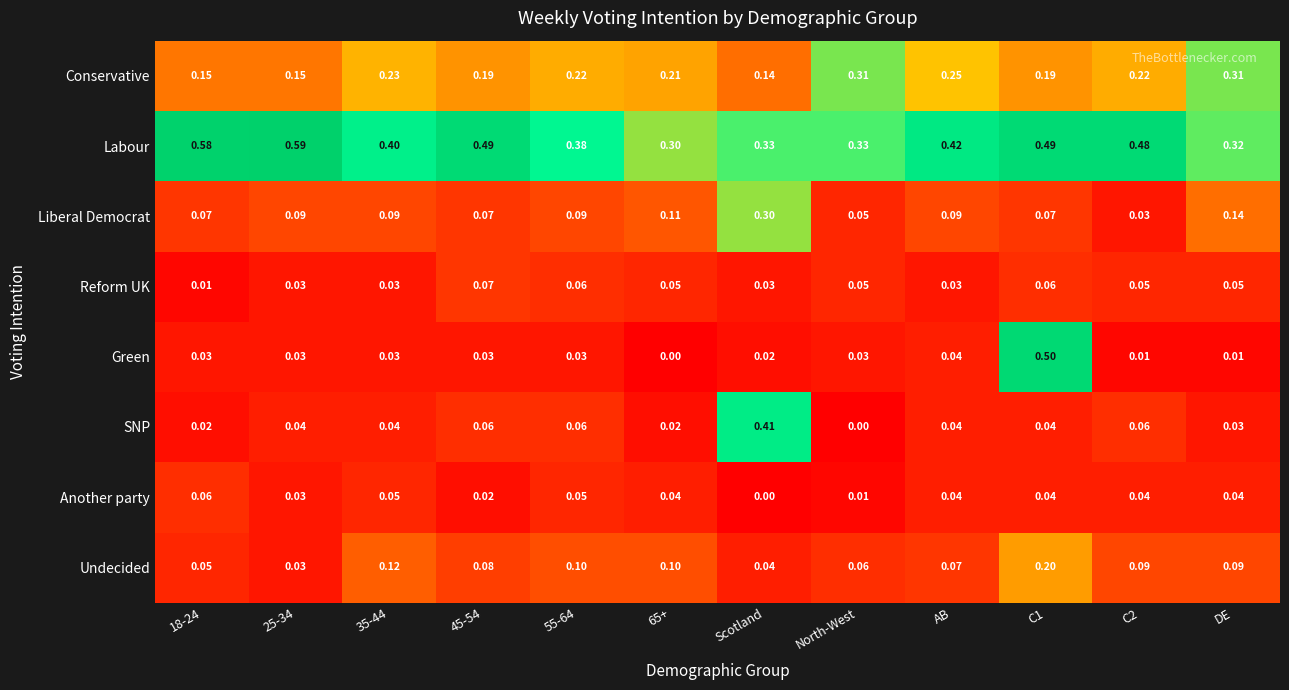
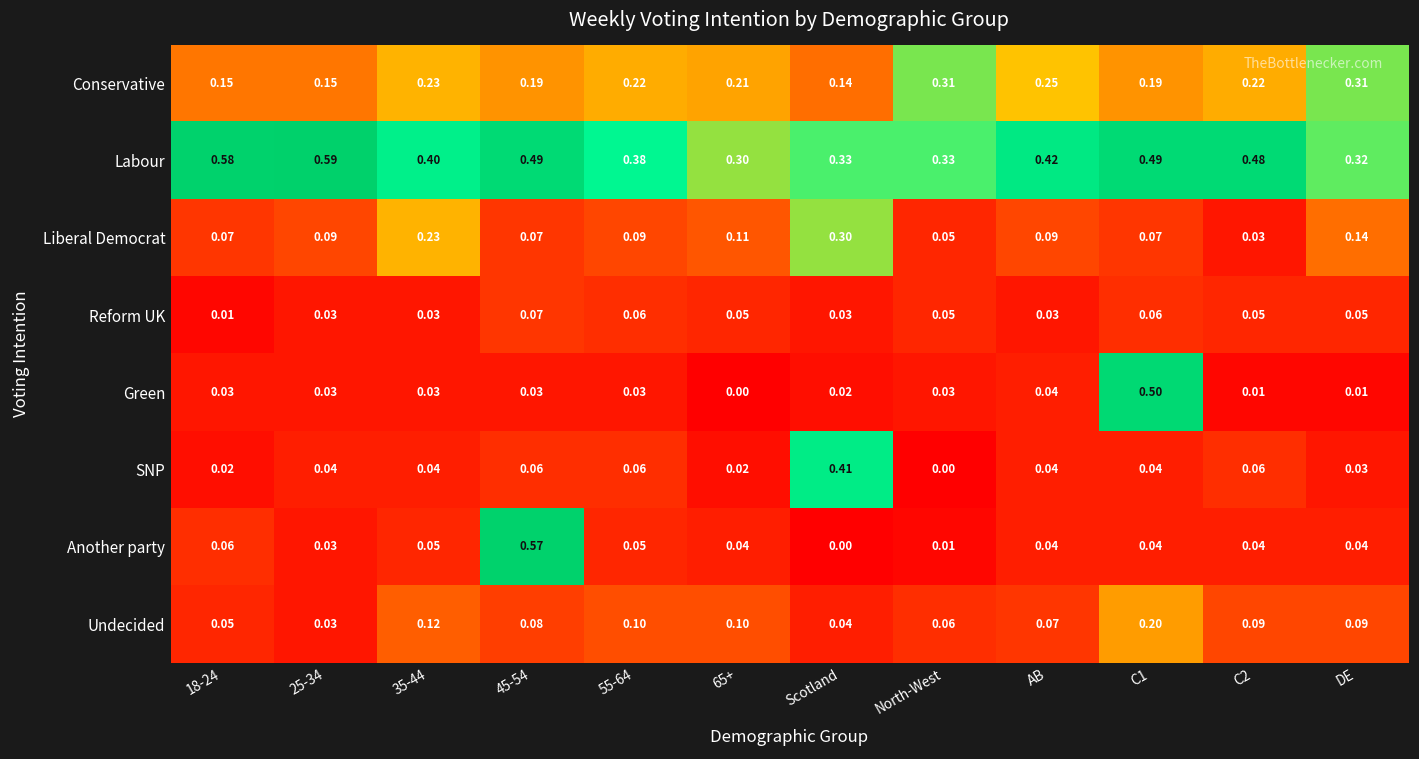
Liberal Democrat, 35-44: 0.09 -> 0.23
Another party, 45-54: 0.02 -> 0.57
